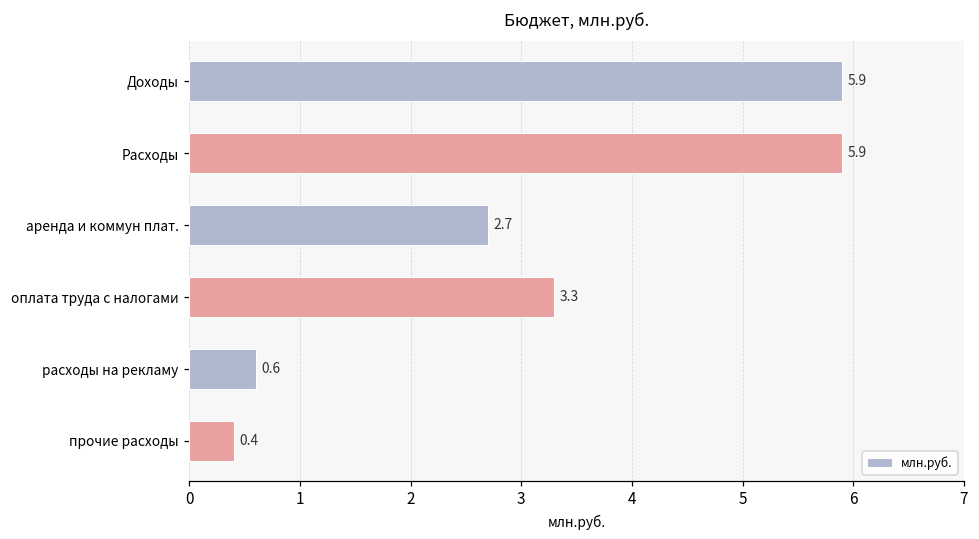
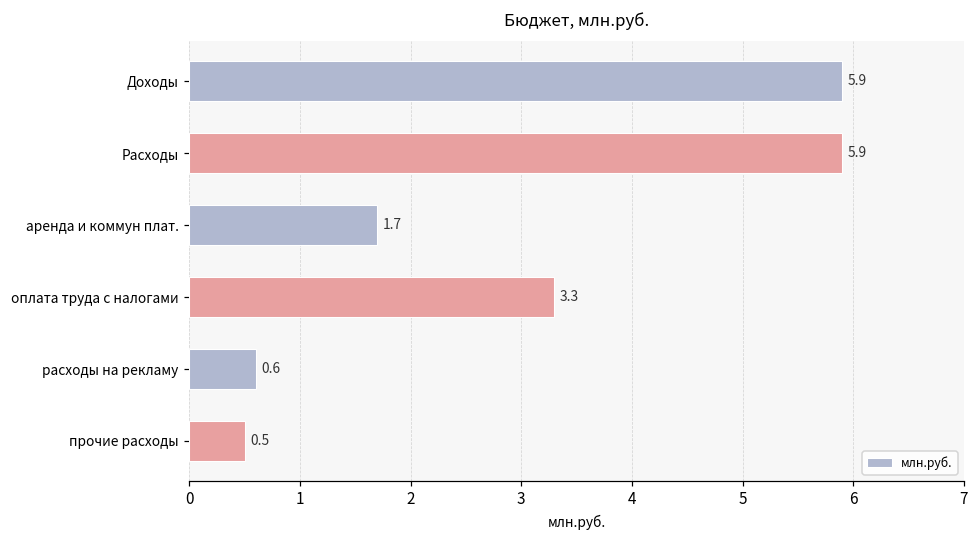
аренда и коммун плат.: 2.7 -> 1.7
прочие расходы: 0.4 -> 0.5
